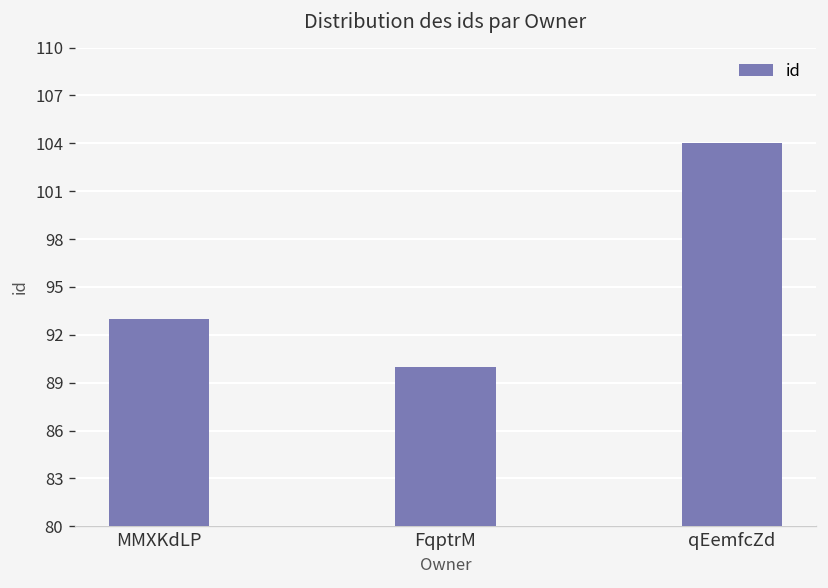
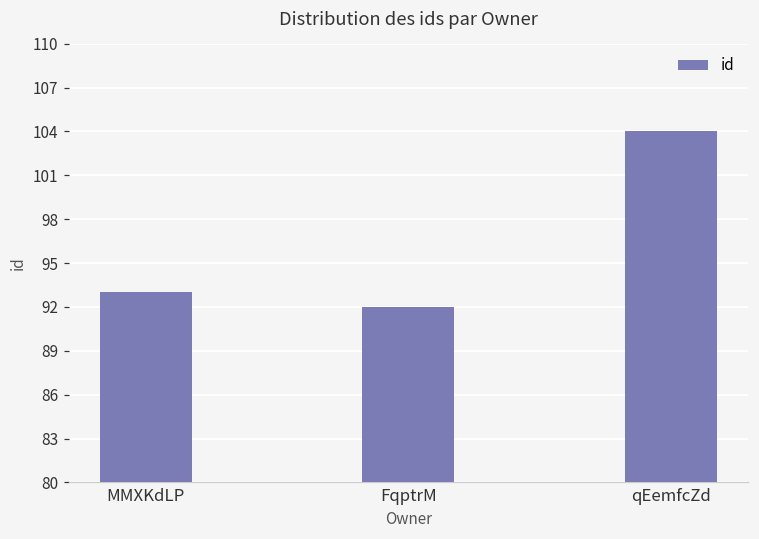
FqptrM: 90 -> 92
